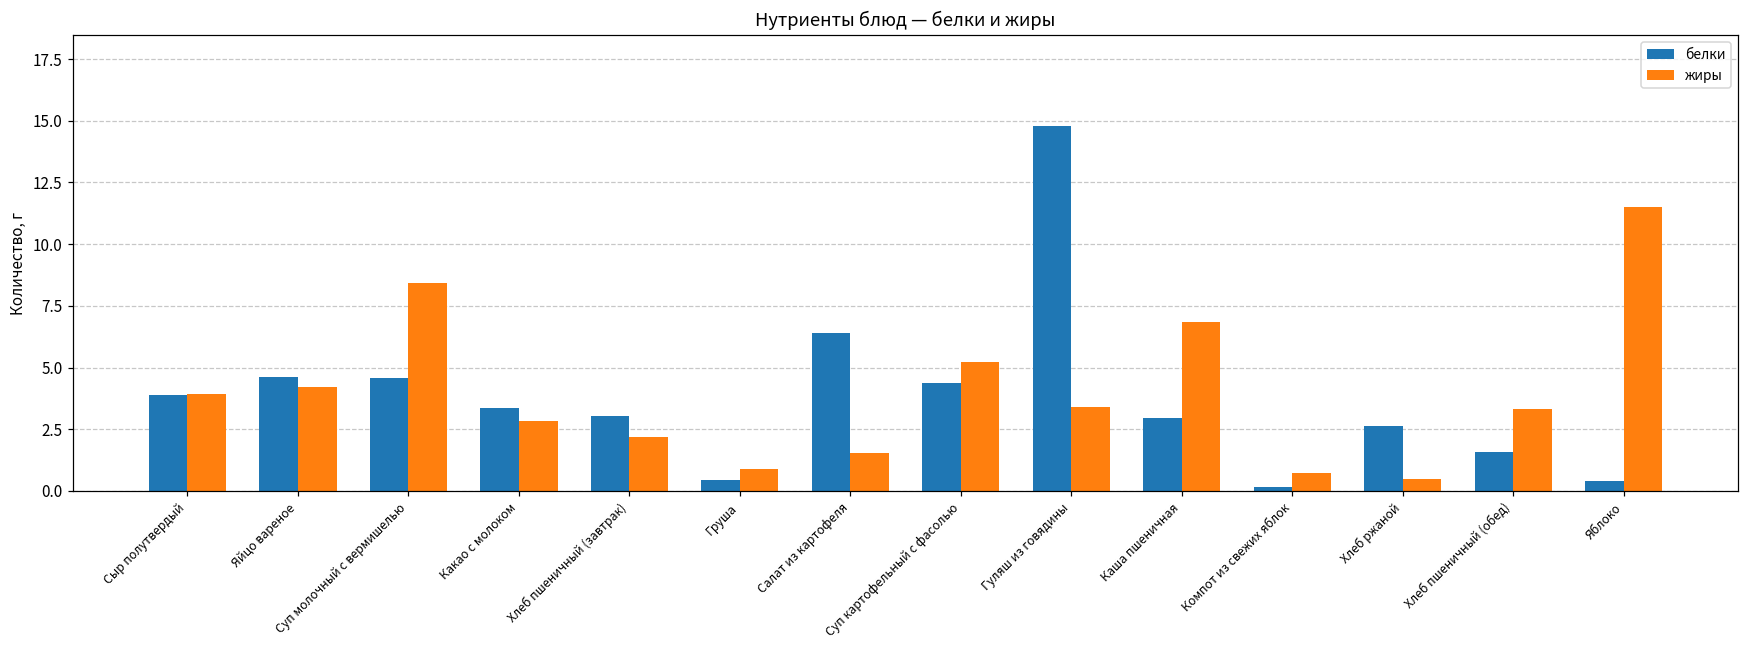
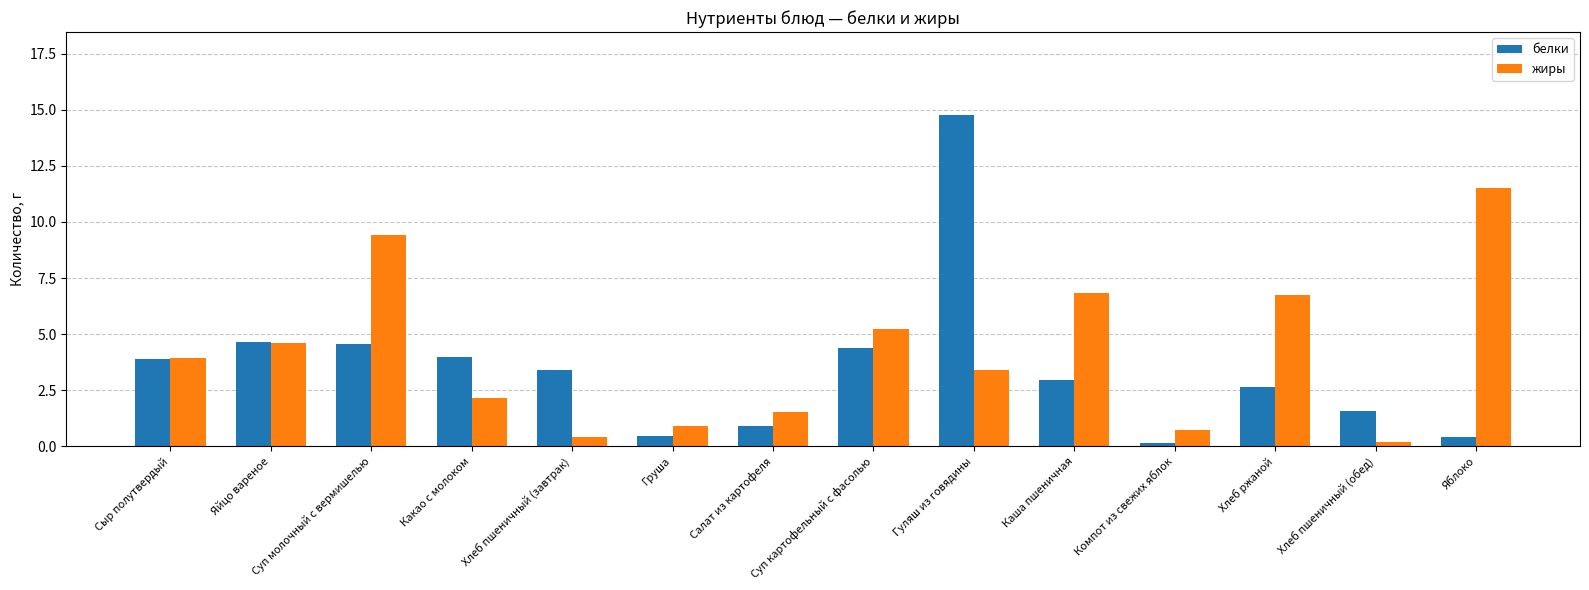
жиры, Яйцо вареное: 4.2 -> 4.6
жиры, Суп молочный с вермишелью: 8.4 -> 9.4
белки, Какао с молоком: 3.4 -> 4.0
жиры, Какао с молоком: 2.9 -> 2.1
белки, Хлеб пшеничный (завтрак): 3.0 -> 3.4
жиры, Хлеб пшеничный (завтрак): 2.2 -> 0.4
белки, Салат из картофеля: 6.4 -> 0.9
жиры, Хлеб ржаной: 0.5 -> 6.8
жиры, Хлеб пшеничный (обед): 3.3 -> 0.2
